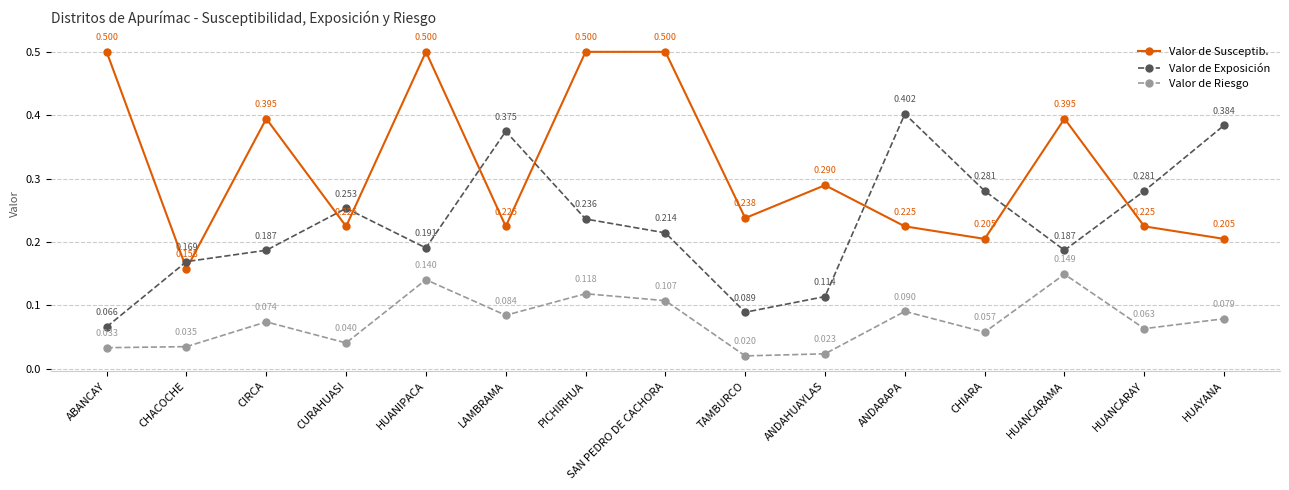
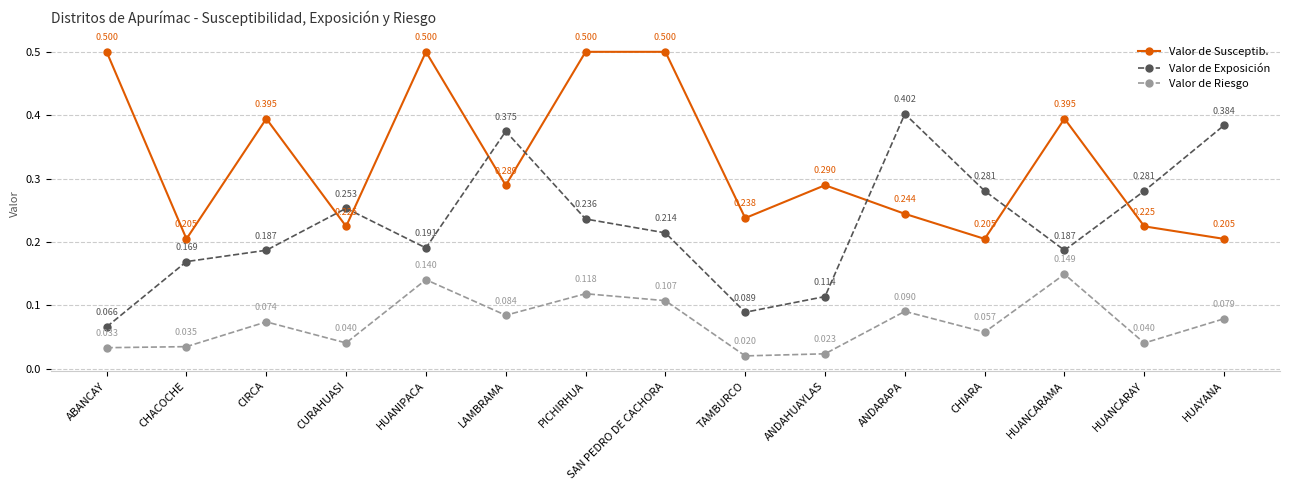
Valor de Susceptib., CHACOCHE: 0.158 -> 0.205
Valor de Susceptib., LAMBRAMA: 0.225 -> 0.289
Valor de Susceptib., ANDARAPA: 0.225 -> 0.244
Valor de Riesgo, HUANCARAY: 0.063 -> 0.040
